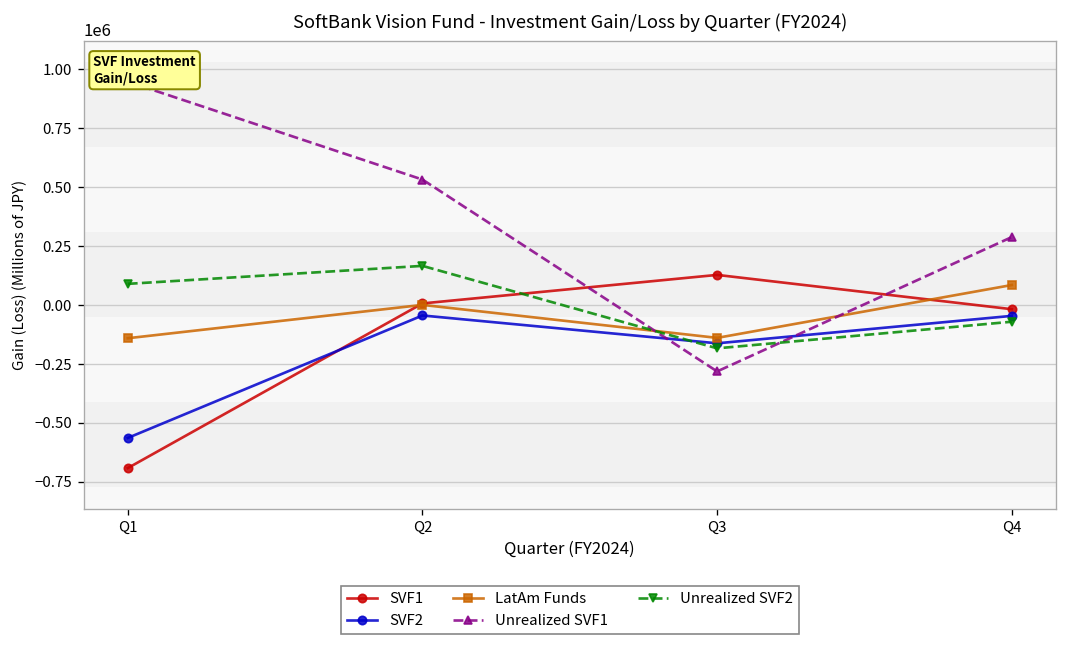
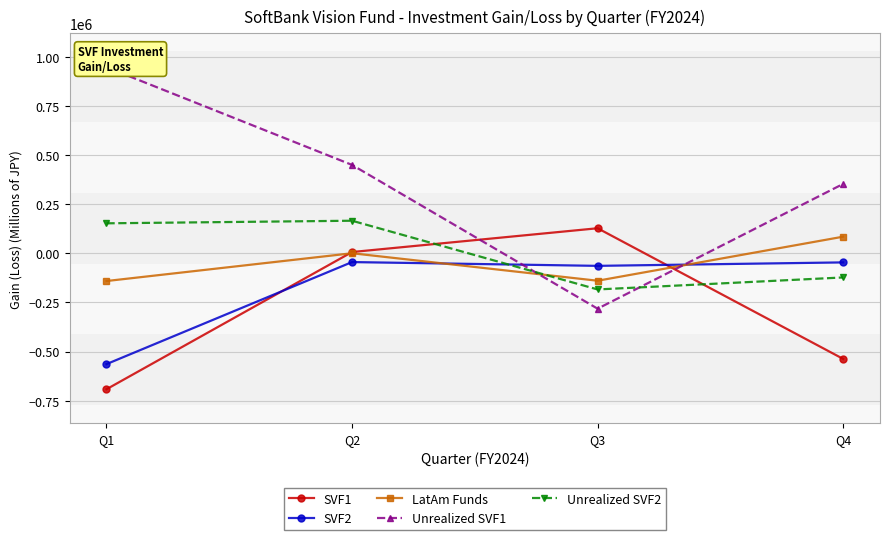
Unrealized SVF2, Q1: 90000 -> 150000
Unrealized SVF1, Q2: 530000 -> 450000
SVF2, Q3: -160000 -> -60000
SVF1, Q4: -20000 -> -540000
Unrealized SVF1, Q4: 290000 -> 350000
Unrealized SVF2, Q4: -70000 -> -120000
